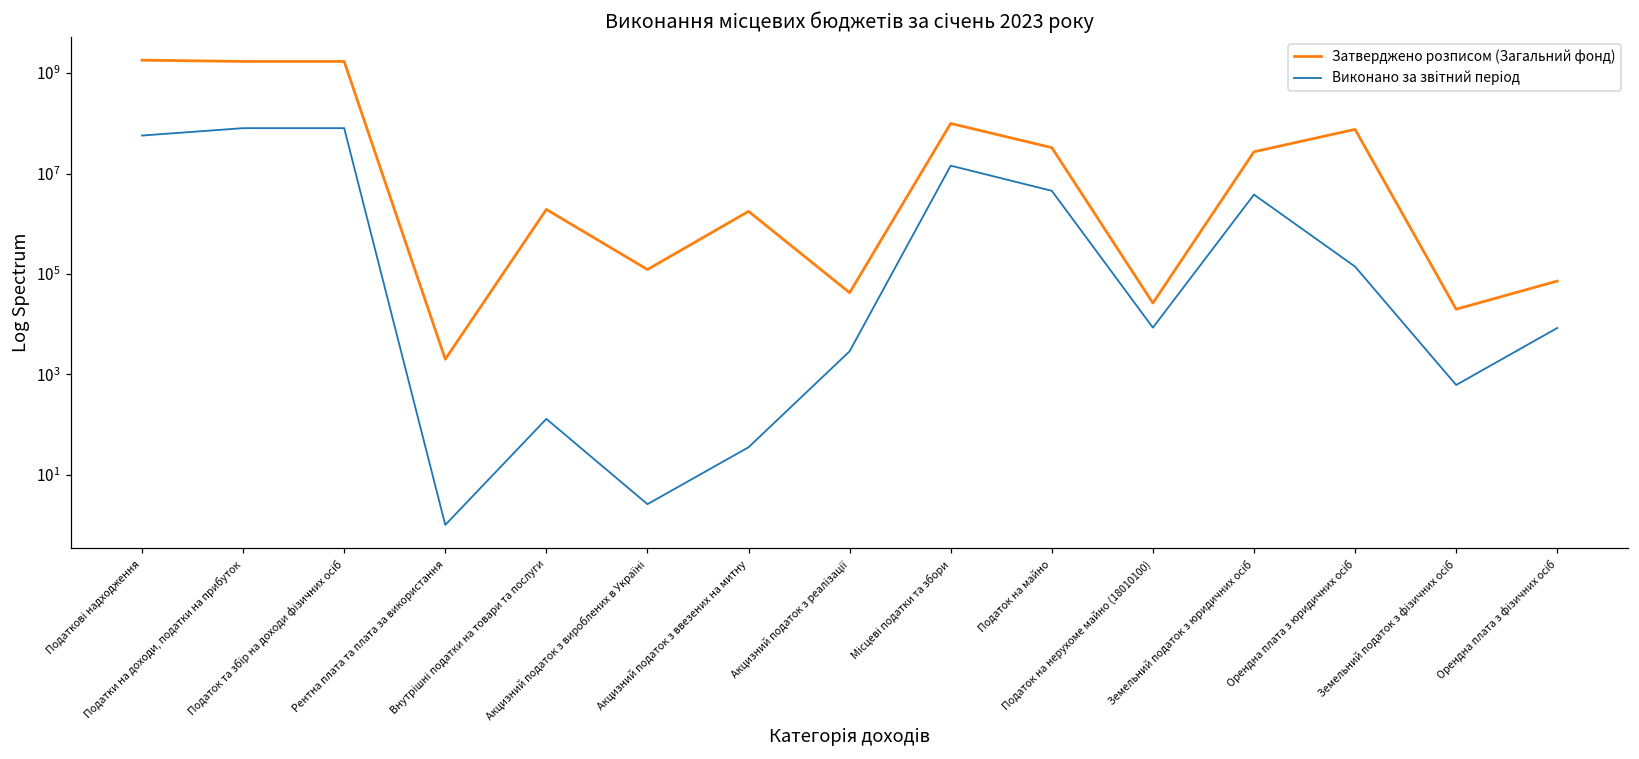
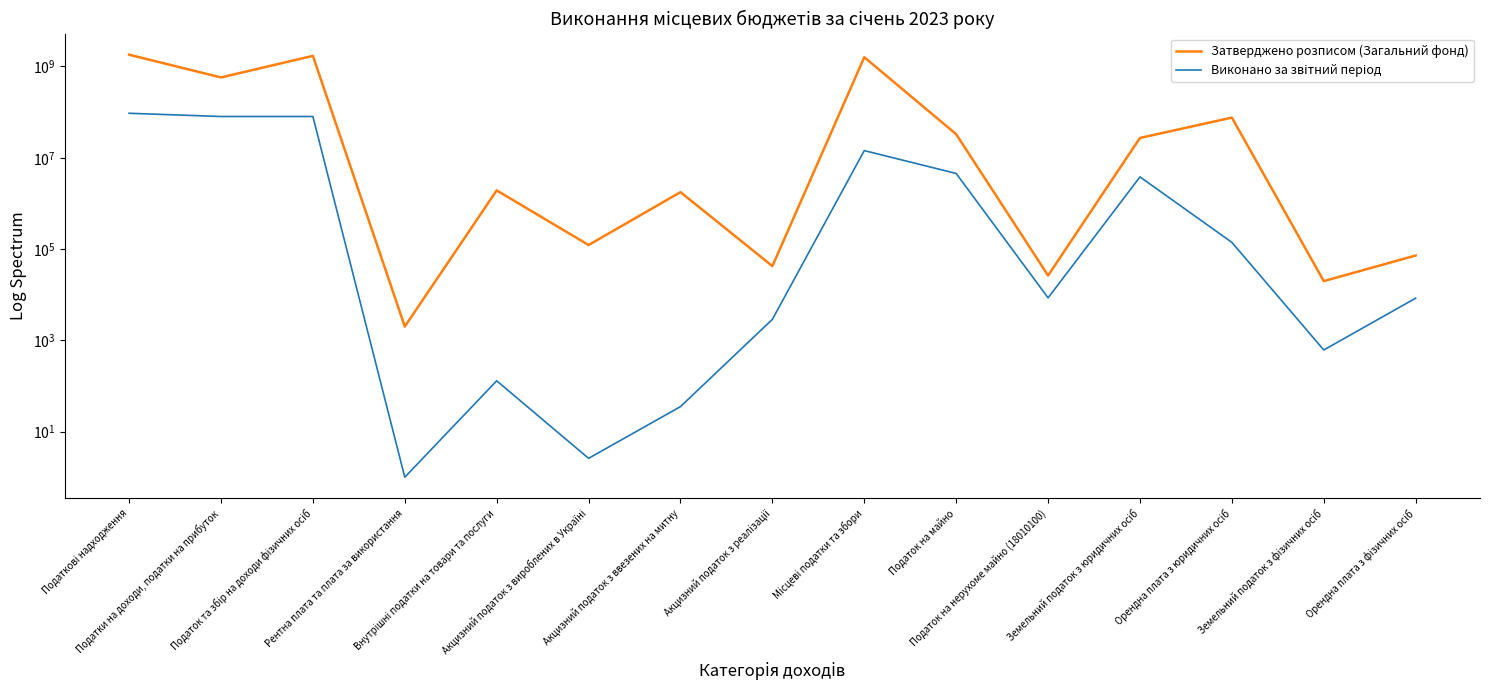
Виконано за звітний період, Податкові надходження: 60000000 -> 90000000
Затверджено розписом (Загальний фонд), Податки на доходи, податки на прибуток: 1700000000 -> 600000000
Затверджено розписом (Загальний фонд), Місцеві податки та збори: 100000000 -> 1600000000
